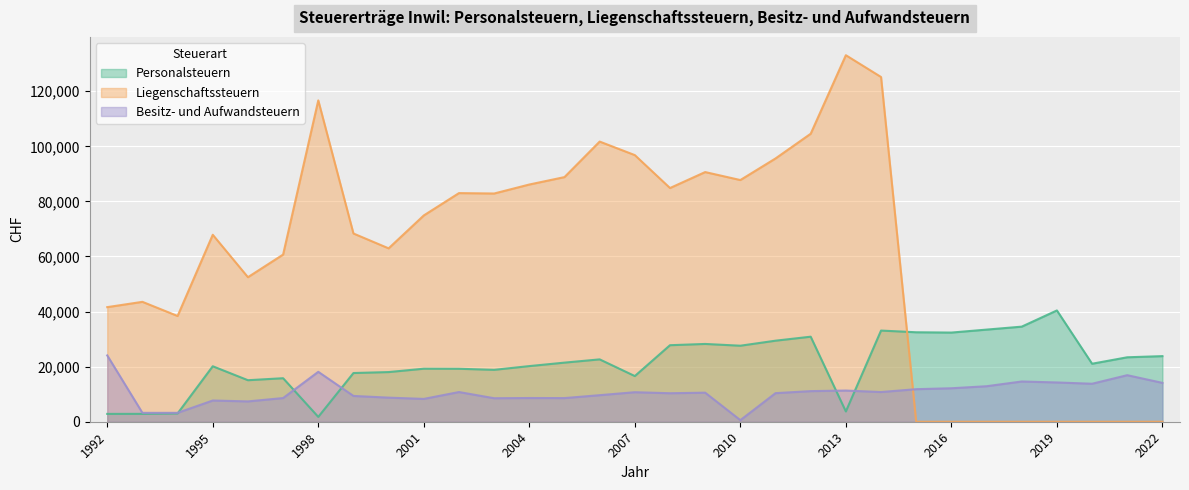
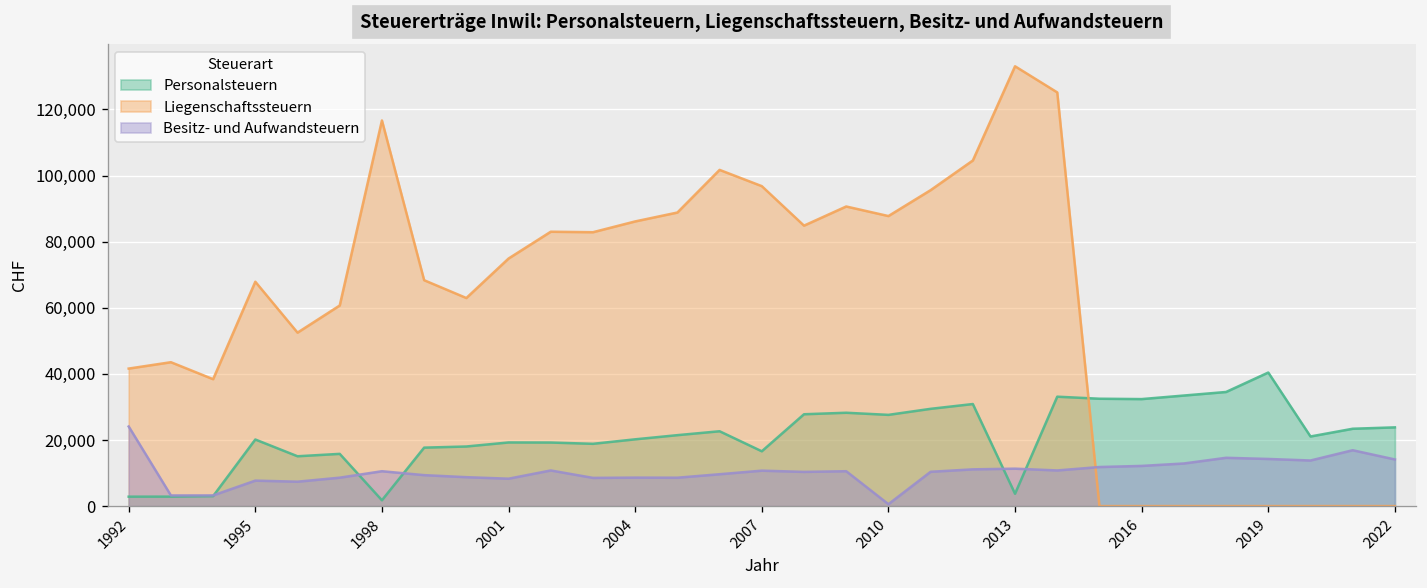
Besitz- und Aufwandsteuern, 1998: 18,000 -> 11,000
